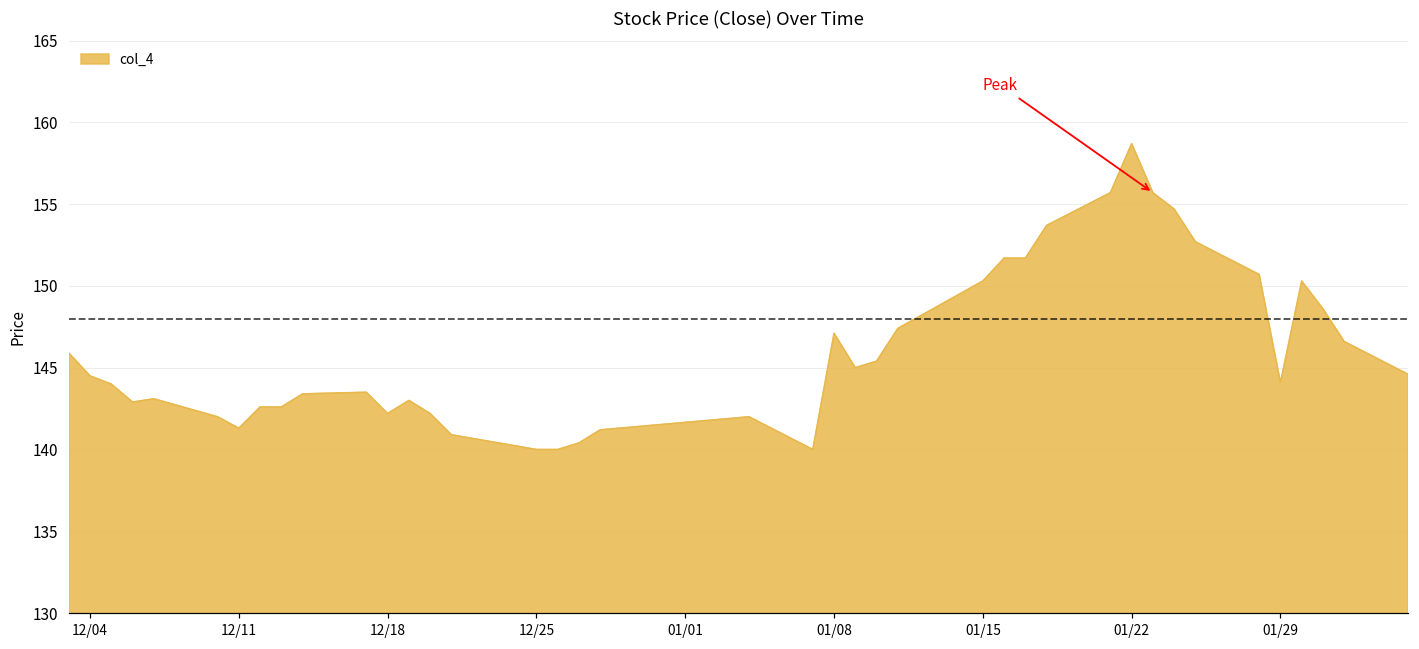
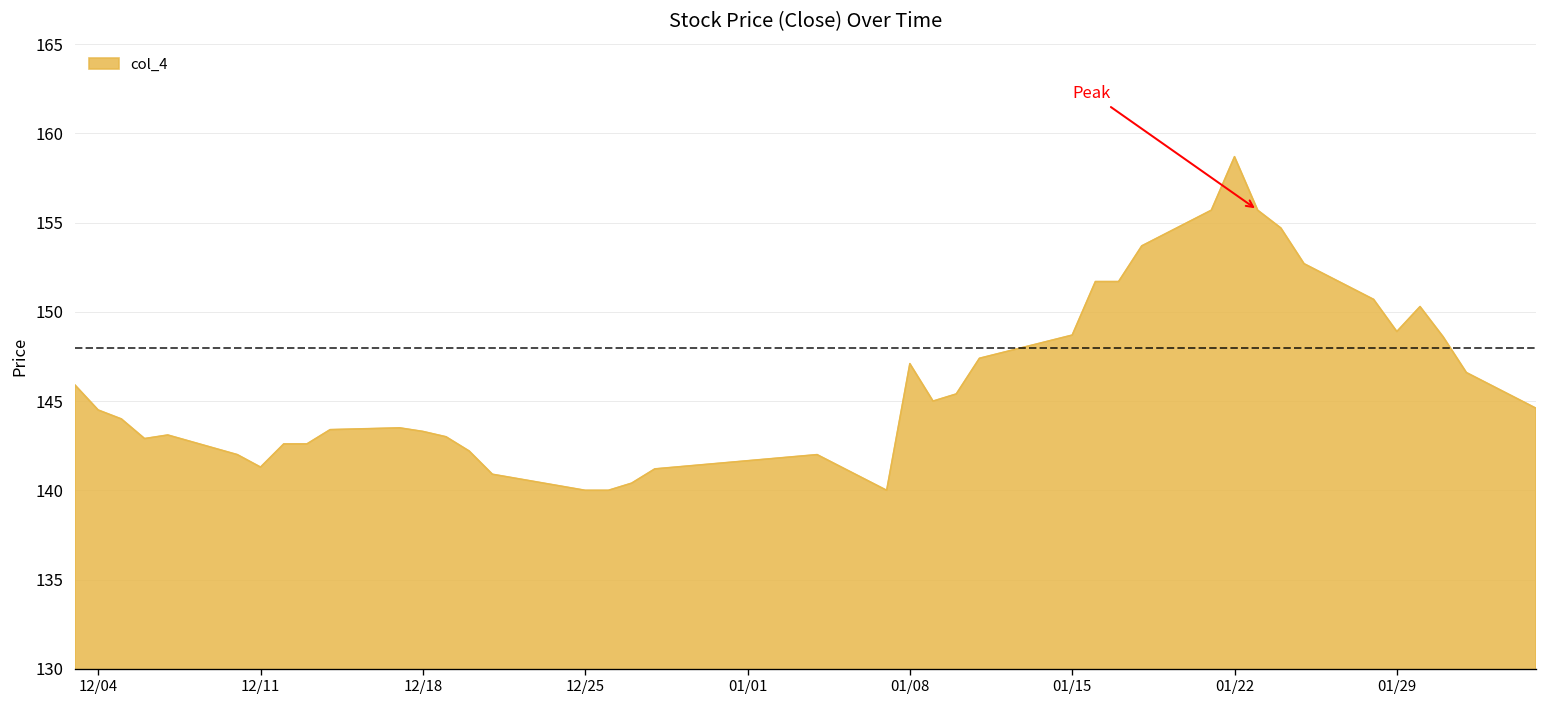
12/18: 142.2 -> 143.3
01/15: 150.3 -> 148.7
01/29: 144.1 -> 148.9
